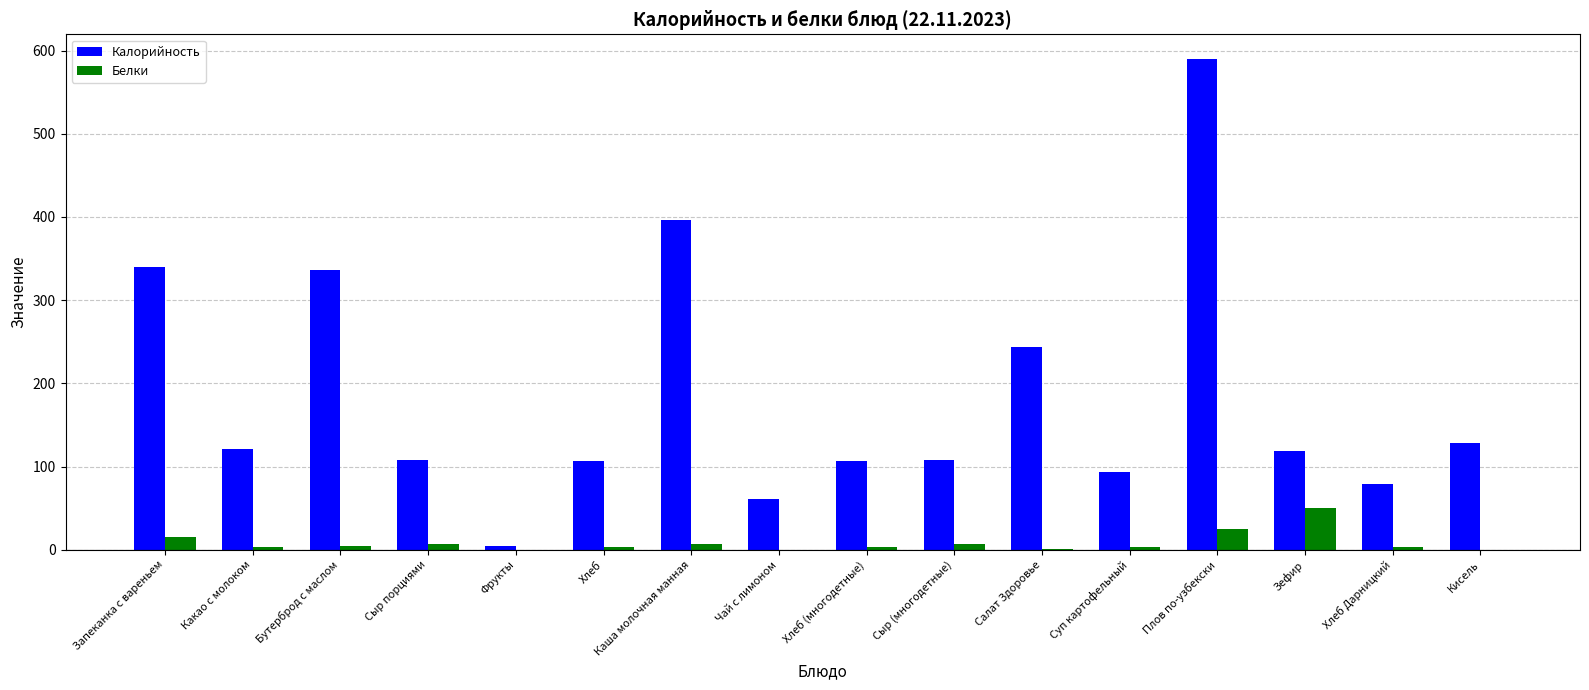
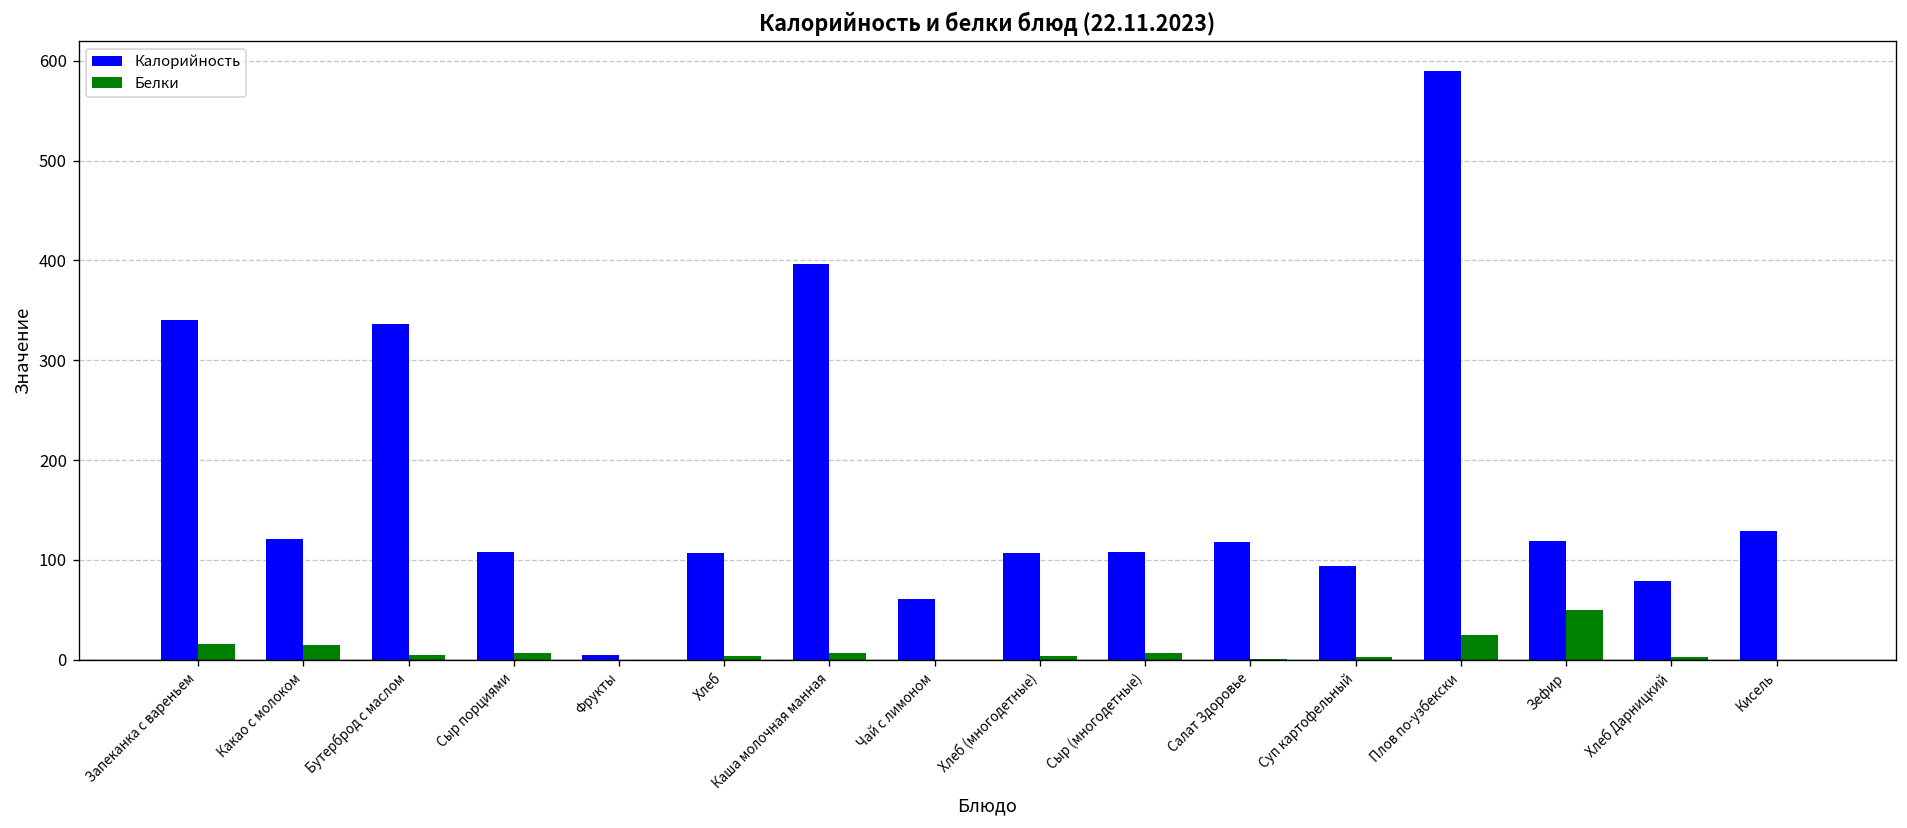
Белки, Какао с молоком: 0 -> 20
Калорийность, Салат Здоровье: 240 -> 120
